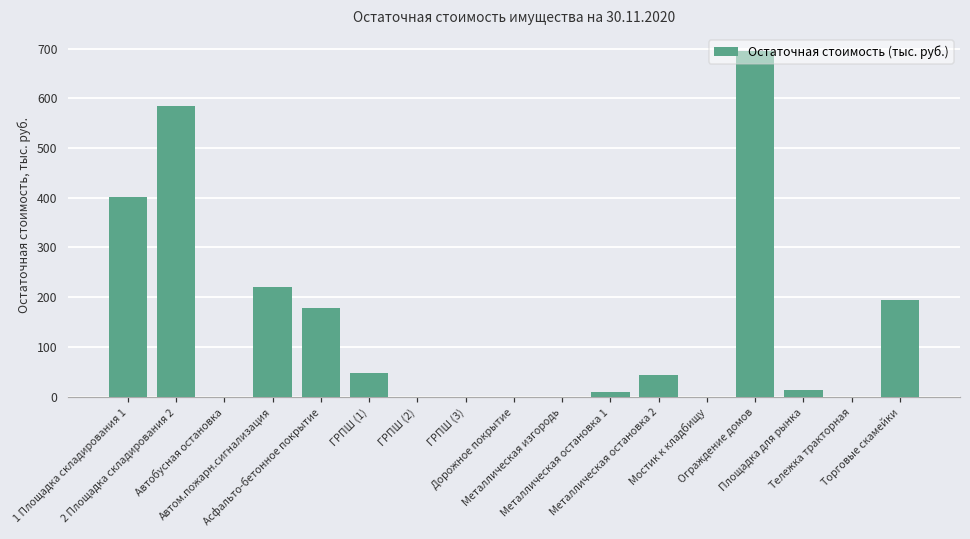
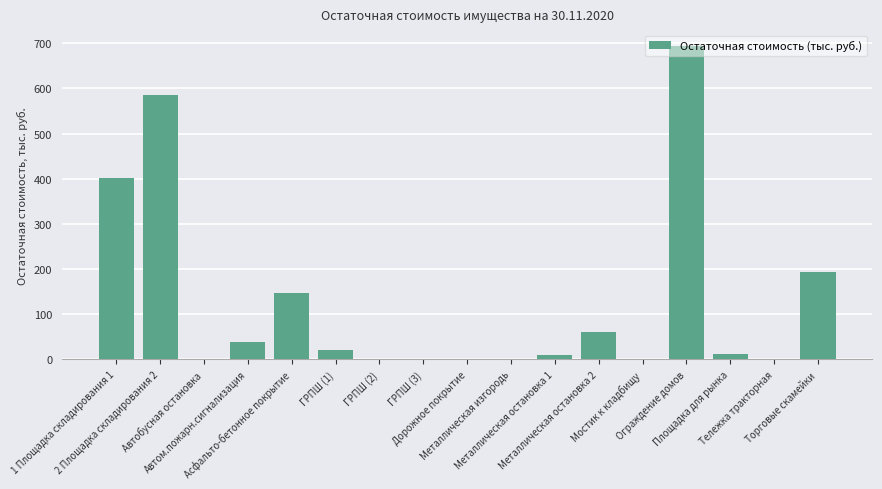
Автом.пожарн.сигнализация: 220 -> 40
Асфальто-бетонное покрытие: 180 -> 150
ГРПШ (1): 50 -> 20
Металлическая остановка 2: 40 -> 60
